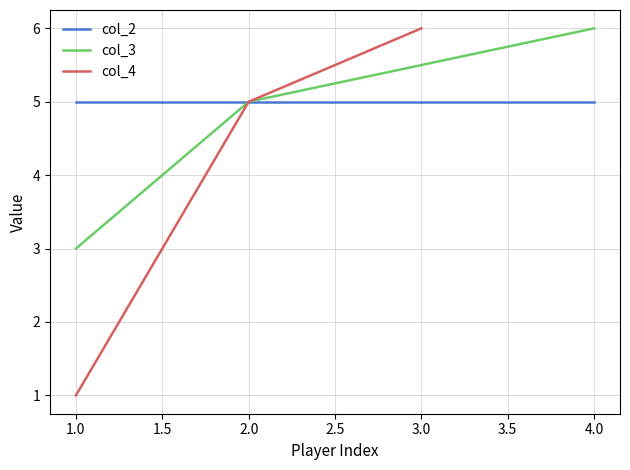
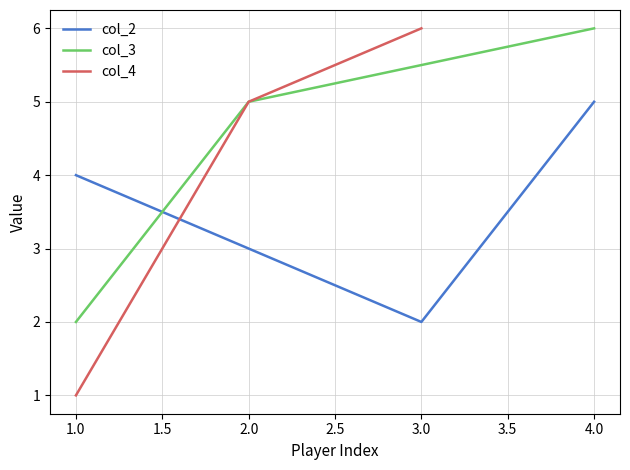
col_2, 1.0: 5 -> 4
col_3, 1.0: 3 -> 2
col_2, 3.0: 5 -> 2
